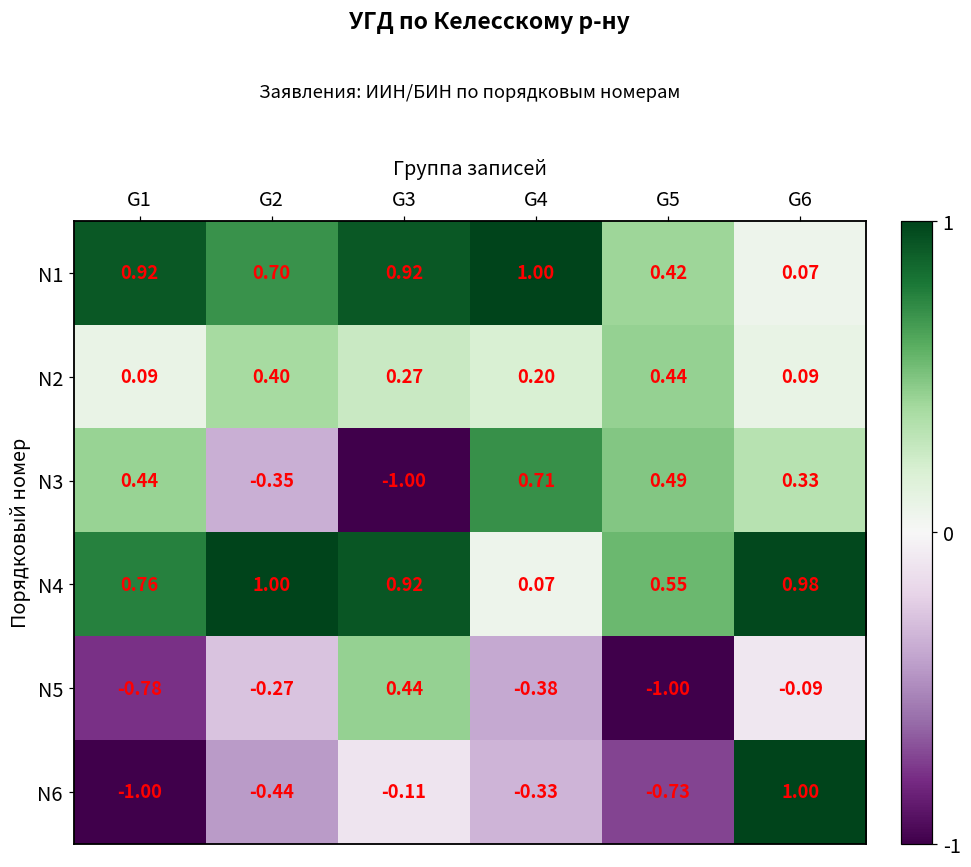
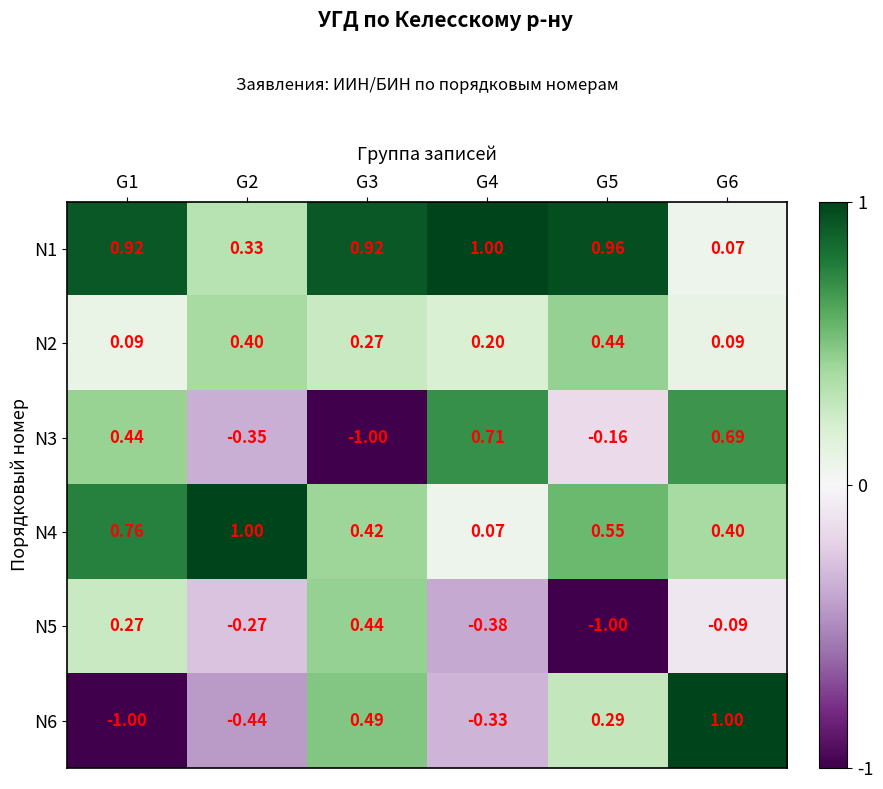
N1, G2: 0.70 -> 0.33
N1, G5: 0.42 -> 0.96
N3, G5: 0.49 -> -0.16
N3, G6: 0.33 -> 0.69
N4, G3: 0.92 -> 0.42
N4, G6: 0.98 -> 0.40
N5, G1: -0.78 -> 0.27
N6, G3: -0.11 -> 0.49
N6, G5: -0.73 -> 0.29
